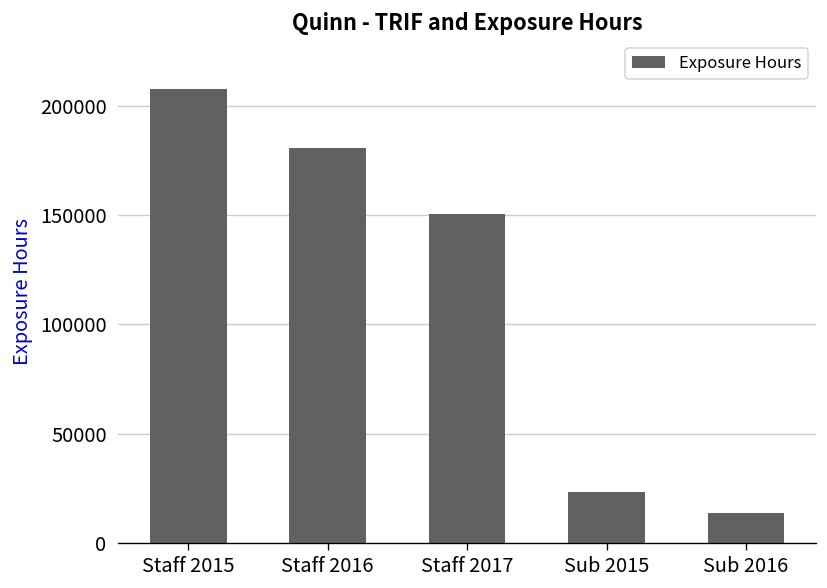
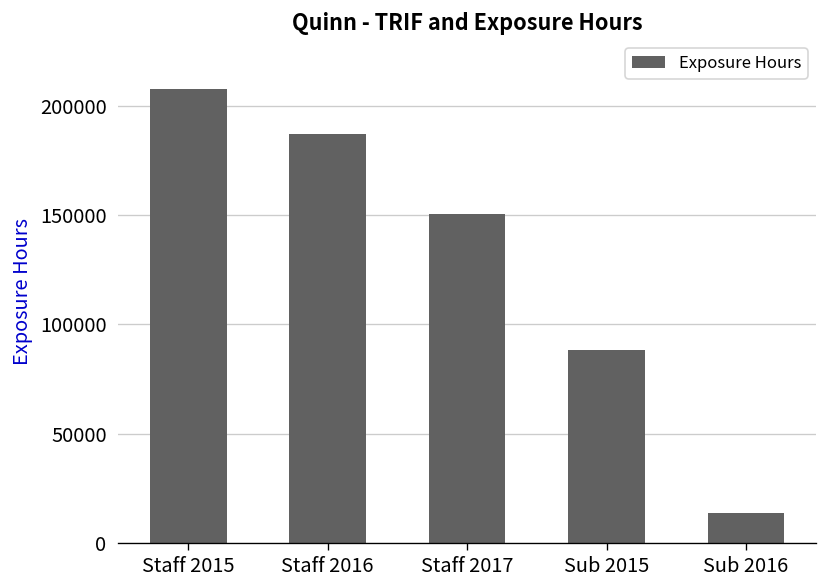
Staff 2016: 181000 -> 187000
Sub 2015: 24000 -> 88000
